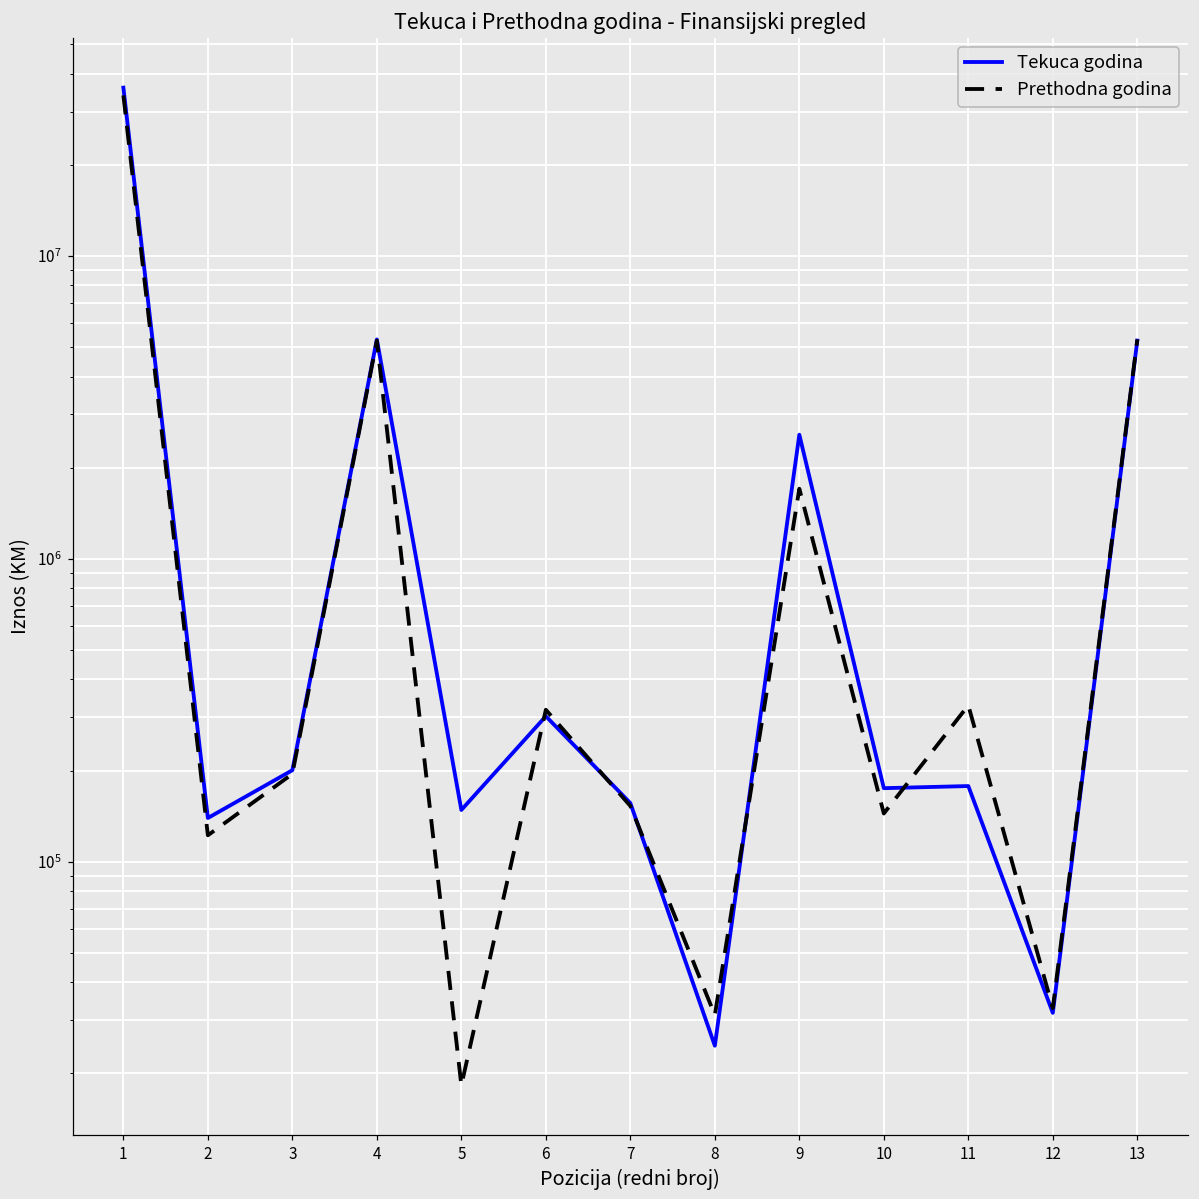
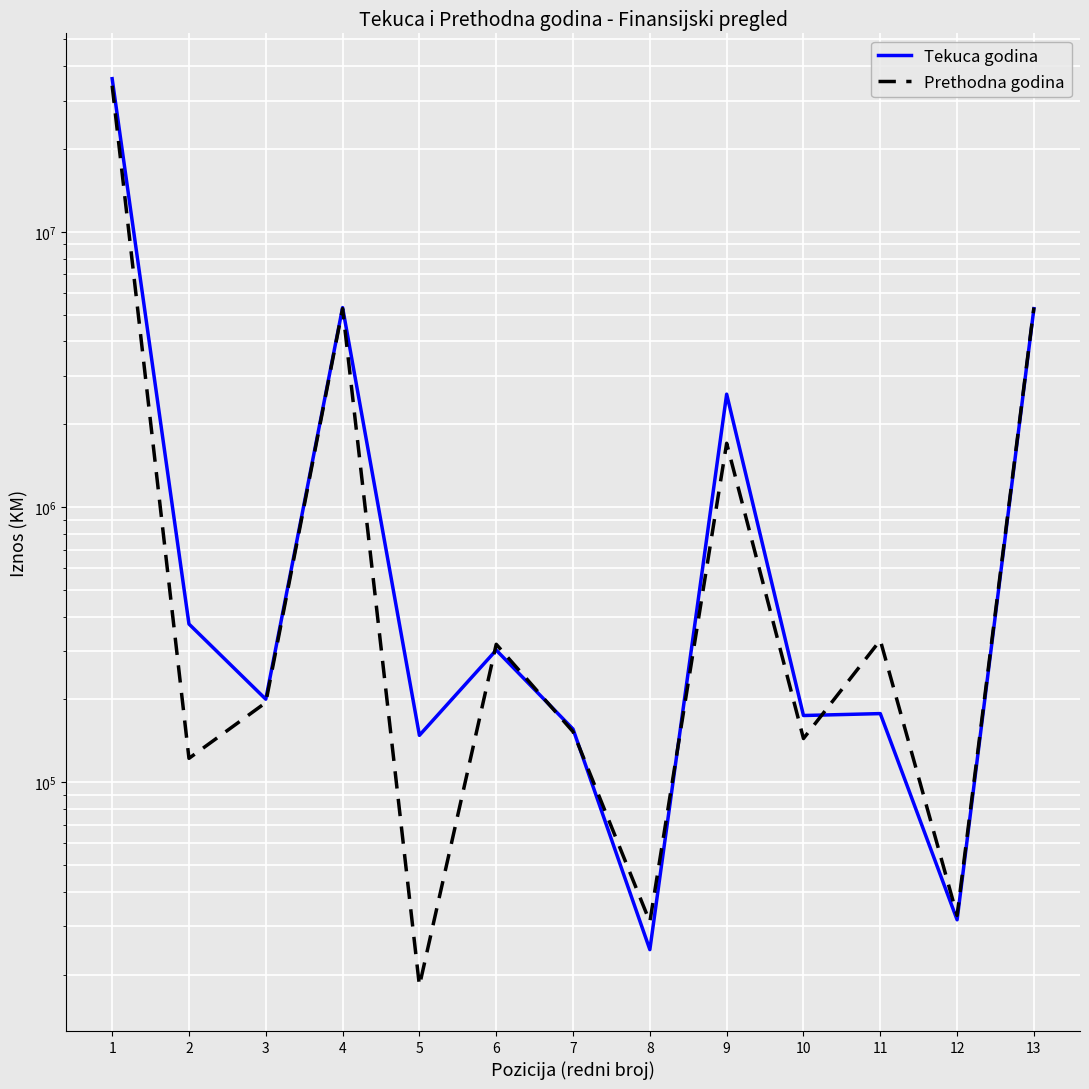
Tekuca godina, 2: 140000 -> 380000
